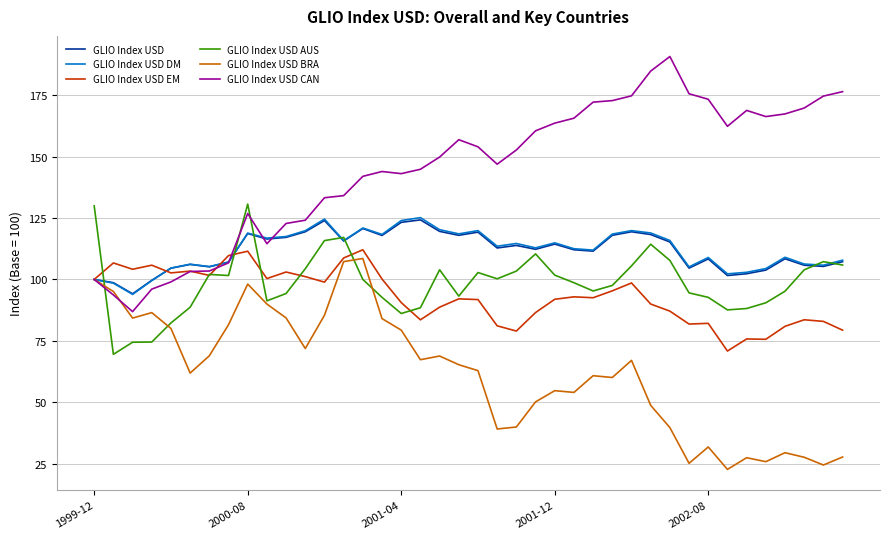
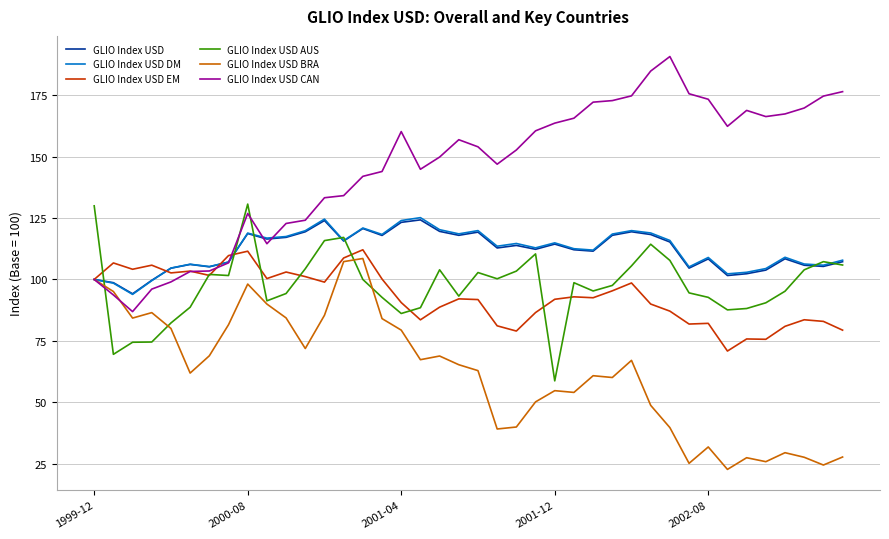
GLIO Index USD CAN, 2001-04: 143 -> 160
GLIO Index USD AUS, 2001-12: 102 -> 59
